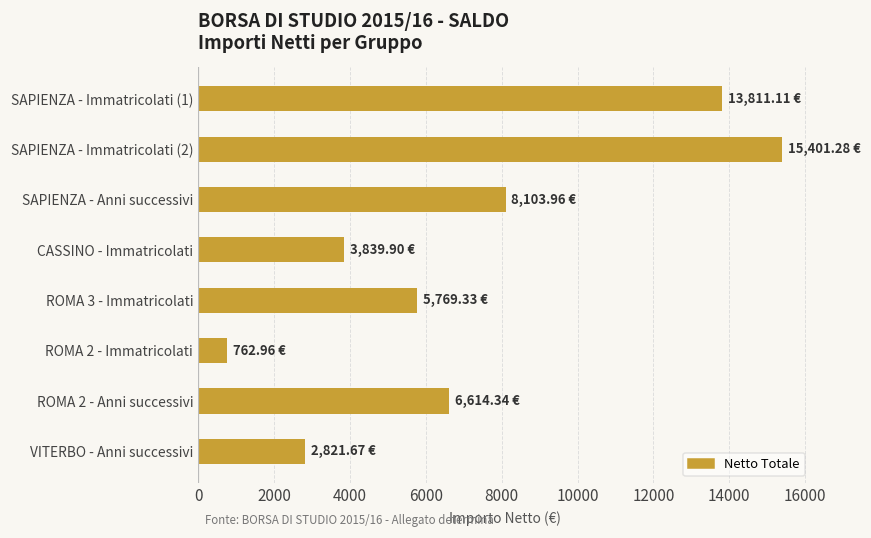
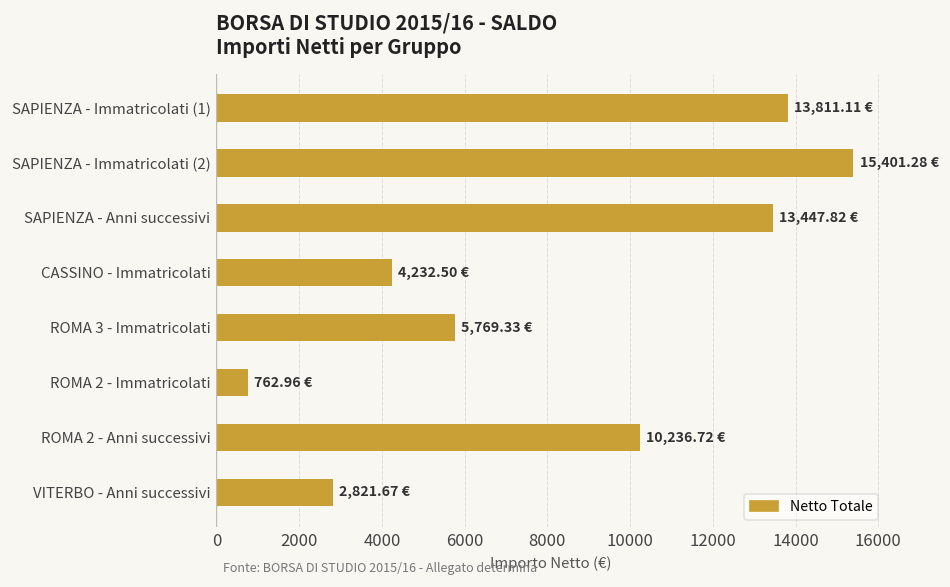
SAPIENZA - Anni successivi: 8,103.96 -> 13,447.82
CASSINO - Immatricolati: 3,839.90 -> 4,232.50
ROMA 2 - Anni successivi: 6,614.34 -> 10,236.72
